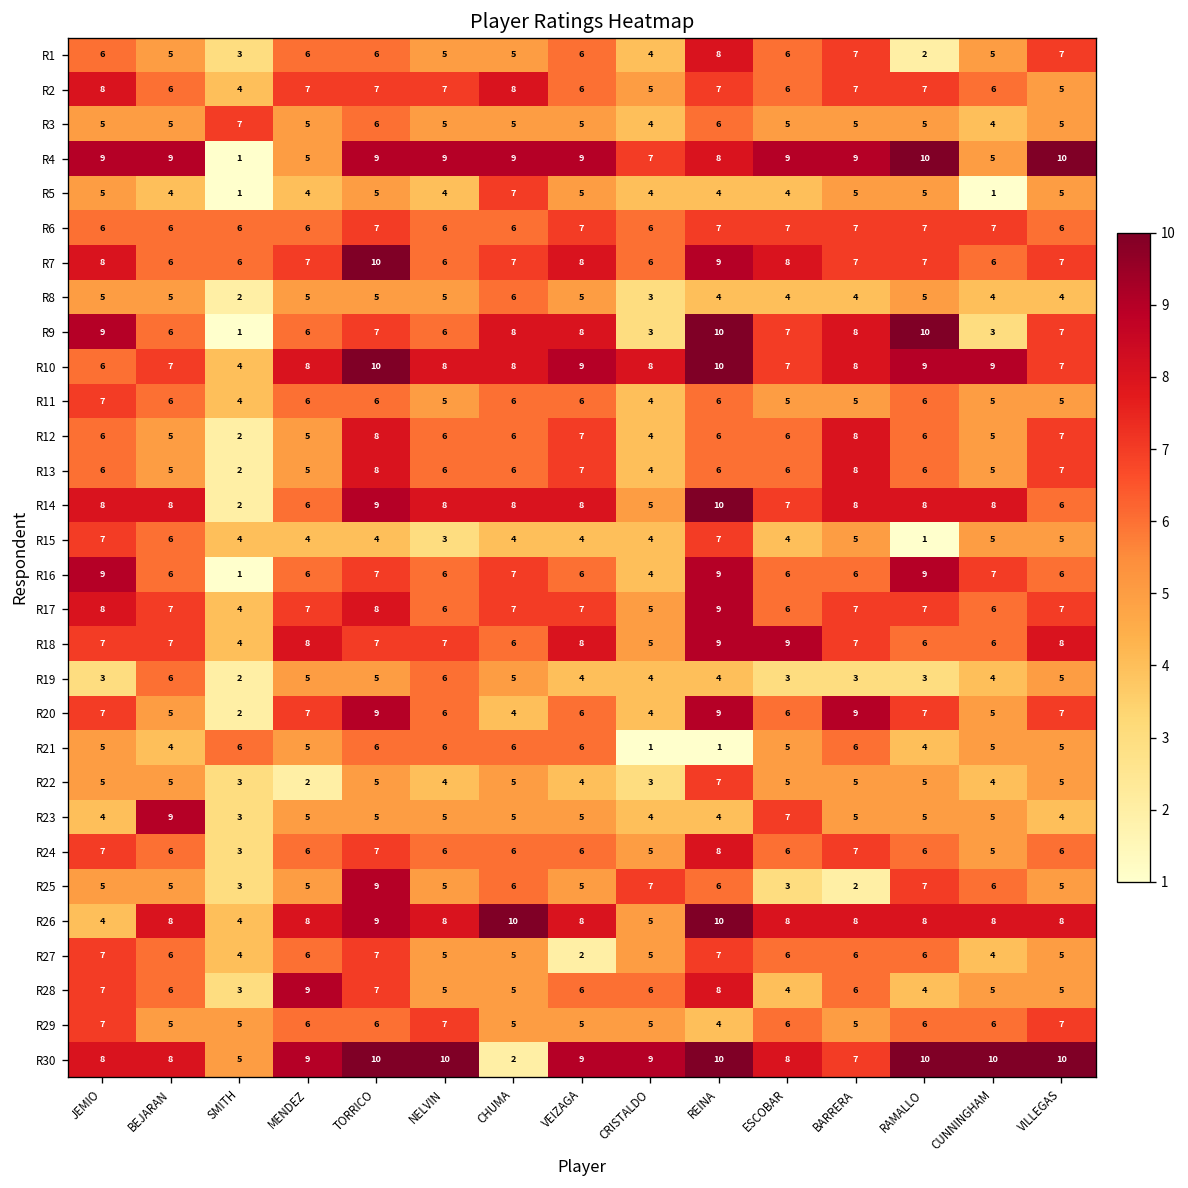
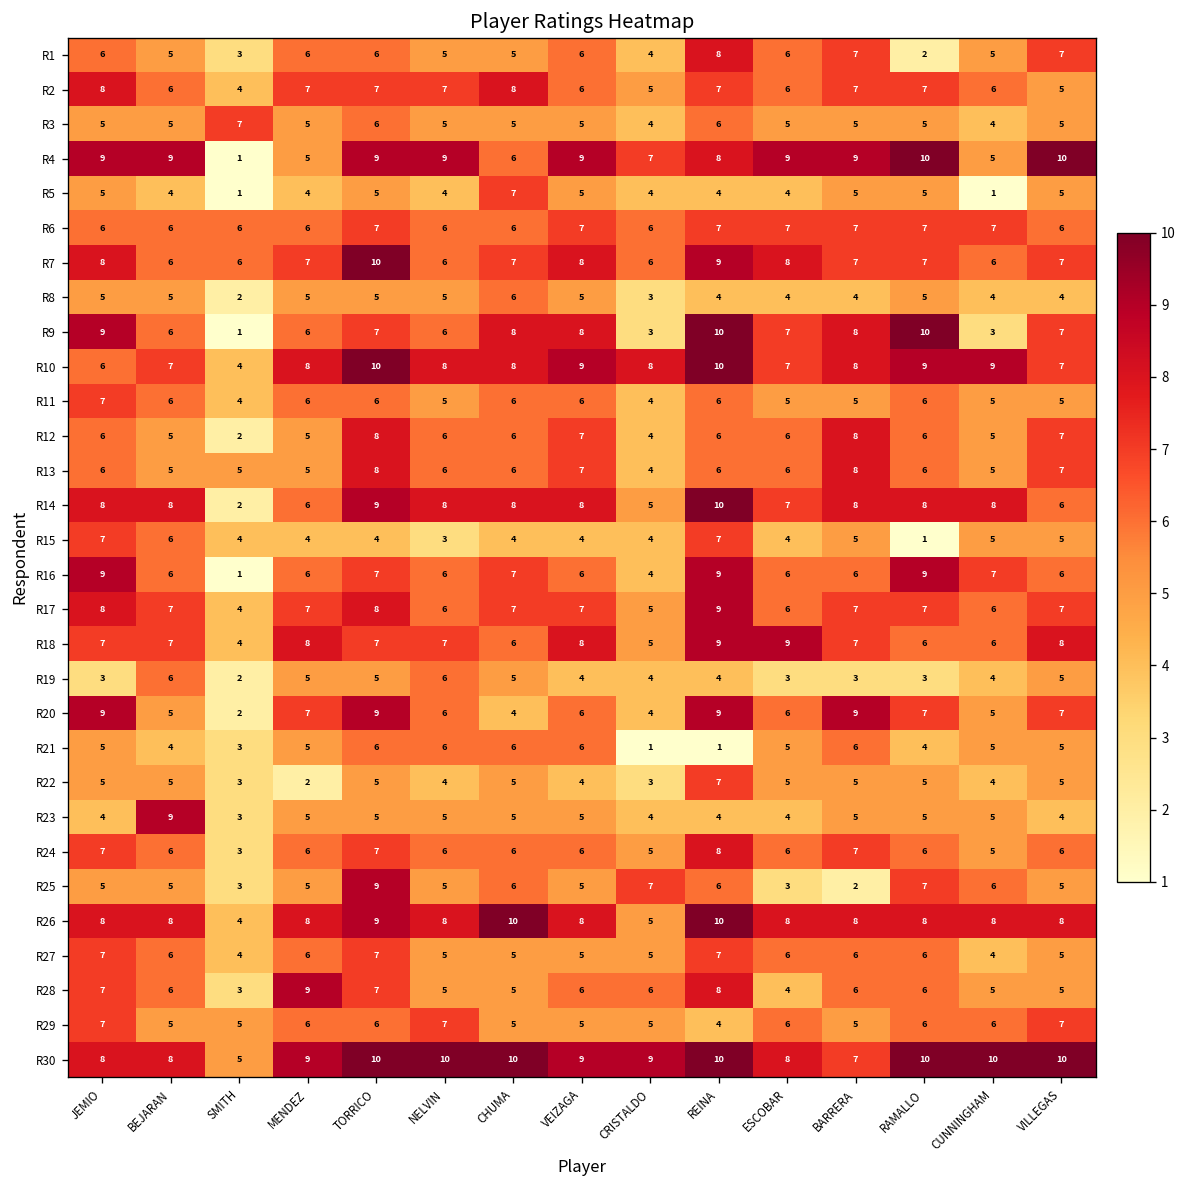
R4, CHUMA: 9 -> 6
R13, SMITH: 2 -> 5
R20, JEMIO: 7 -> 9
R21, SMITH: 6 -> 3
R23, ESCOBAR: 7 -> 4
R26, JEMIO: 4 -> 8
R27, VEIZAGA: 2 -> 5
R28, RAMALLO: 4 -> 6
R30, CHUMA: 2 -> 10
